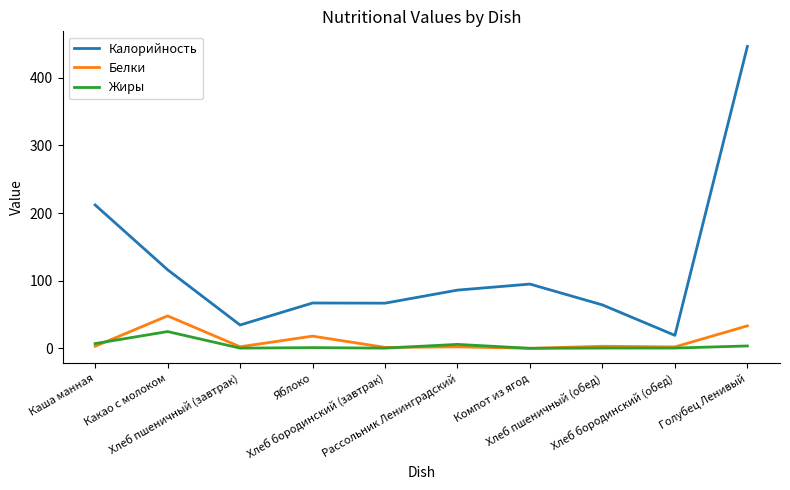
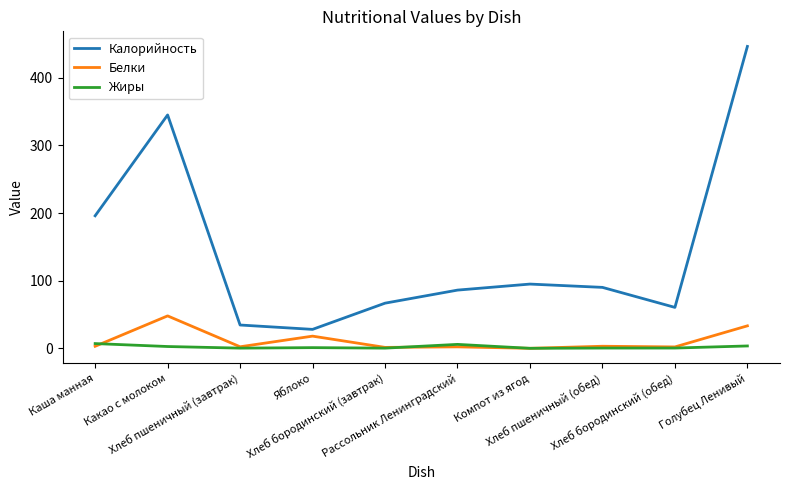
Калорийность, Каша манная: 210 -> 200
Калорийность, Какао с молоком: 120 -> 350
Жиры, Какао с молоком: 20 -> 0
Калорийность, Яблоко: 70 -> 30
Калорийность, Хлеб пшеничный (обед): 60 -> 90
Калорийность, Хлеб бородинский (обед): 20 -> 60
